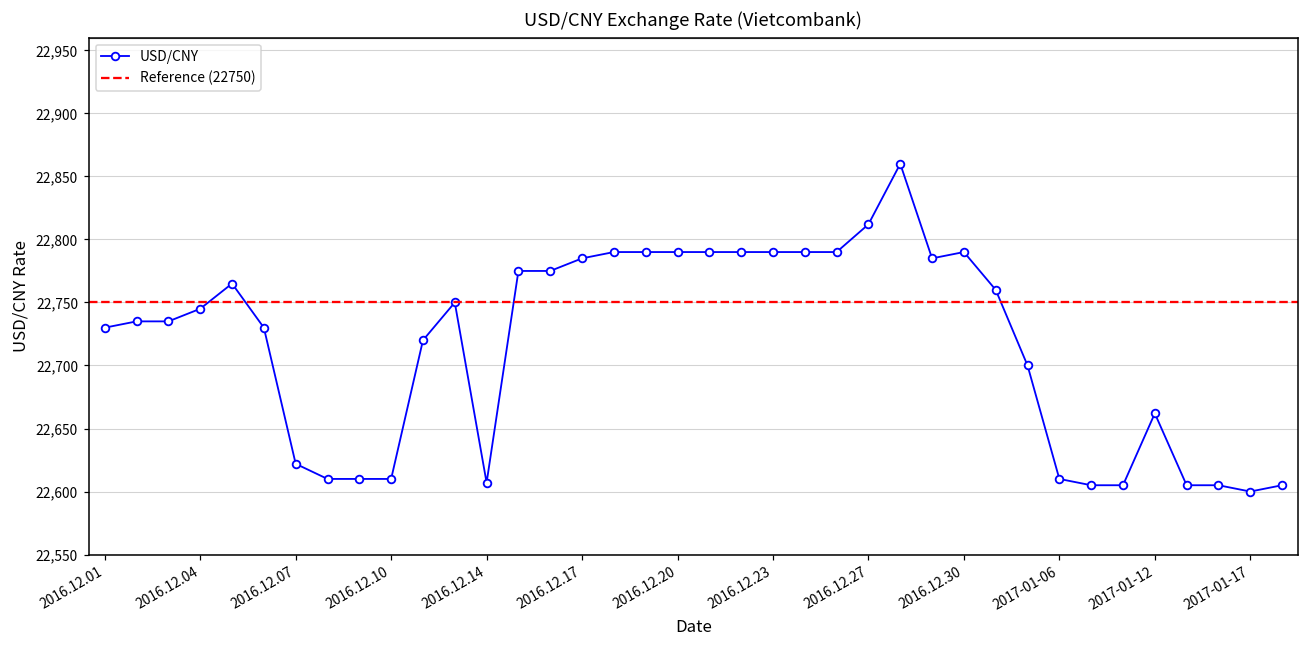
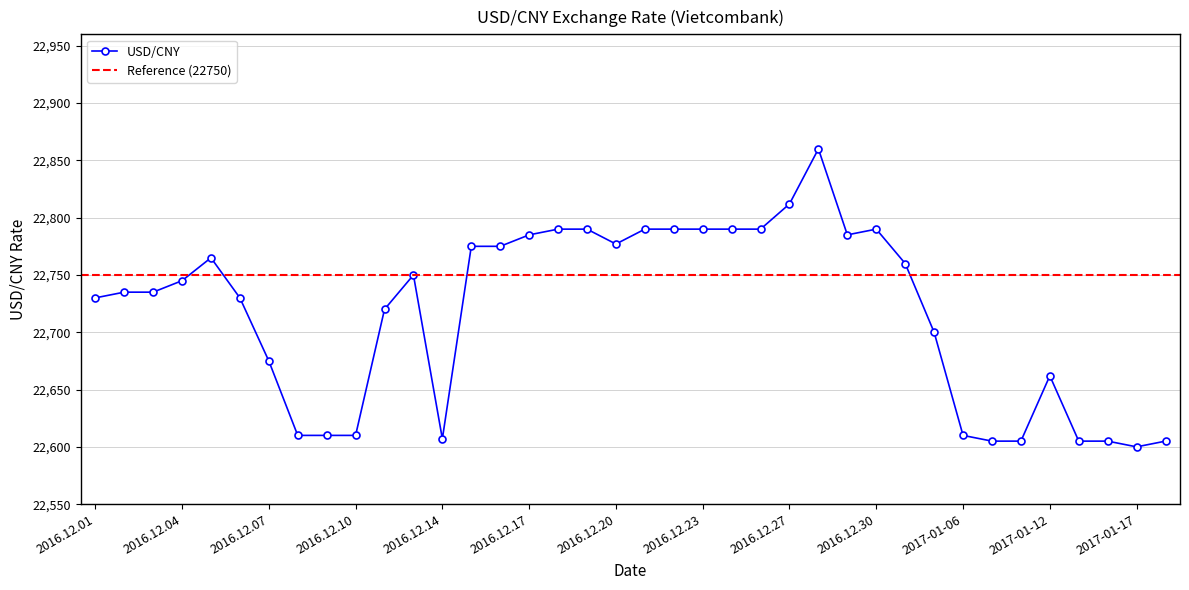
2016.12.07: 22,622 -> 22,675
2016.12.20: 22,790 -> 22,777
